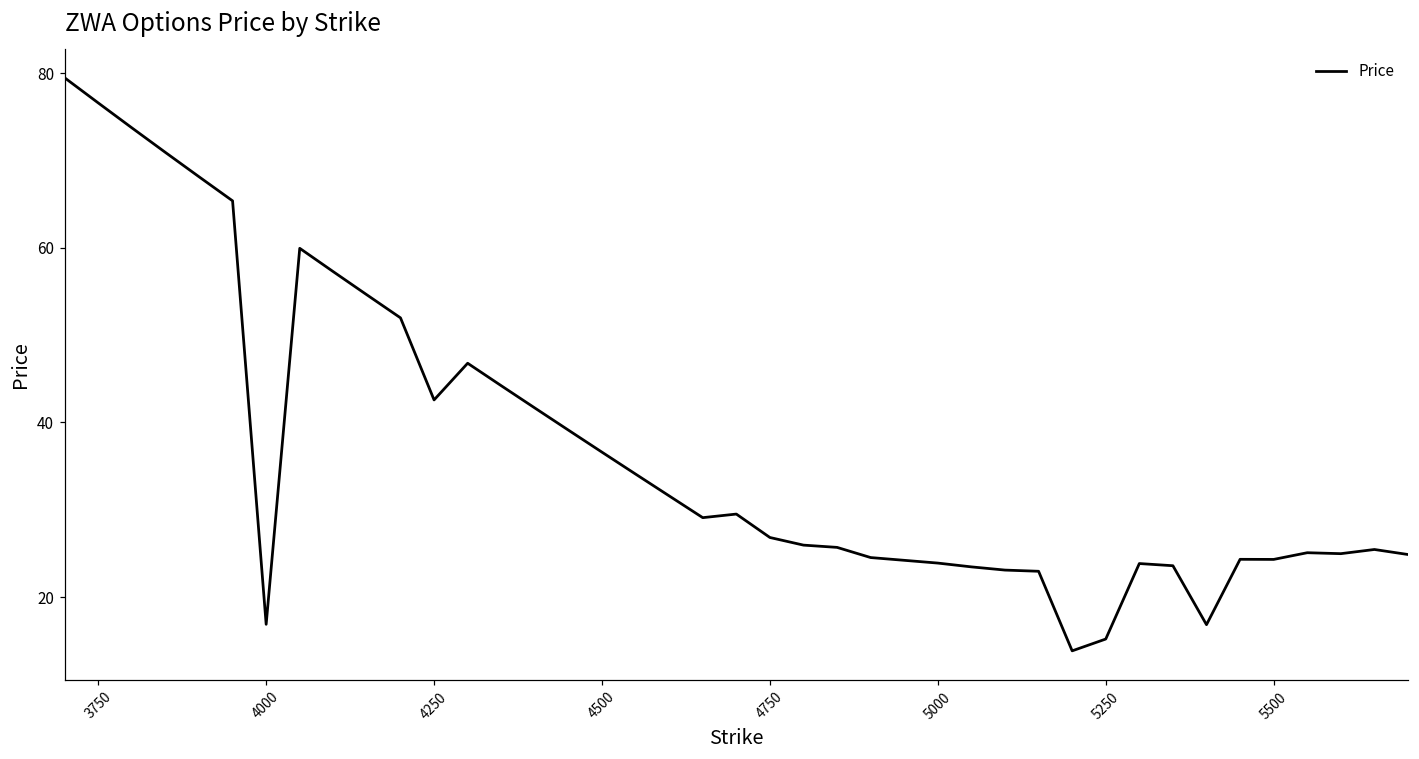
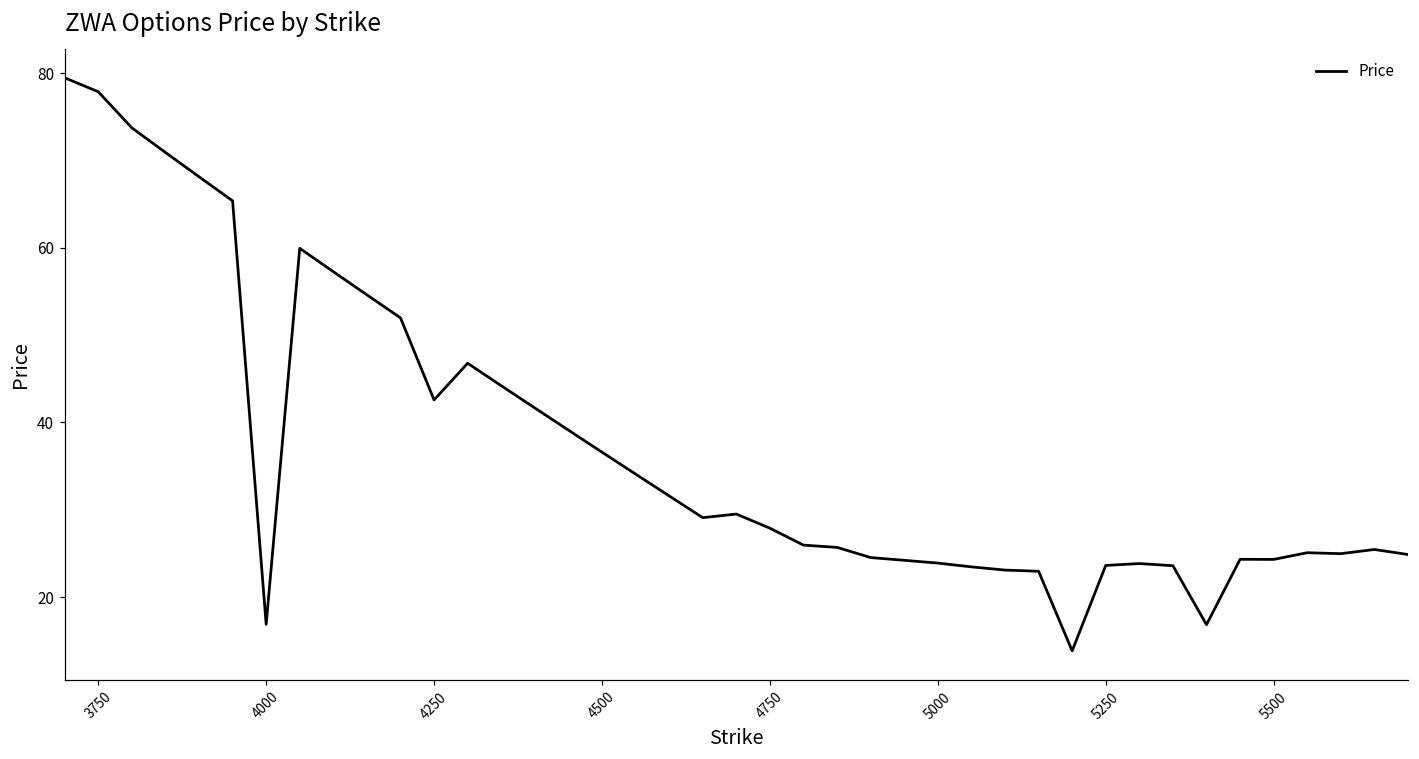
3750: 77 -> 78
4750: 27 -> 28
5250: 15 -> 24
